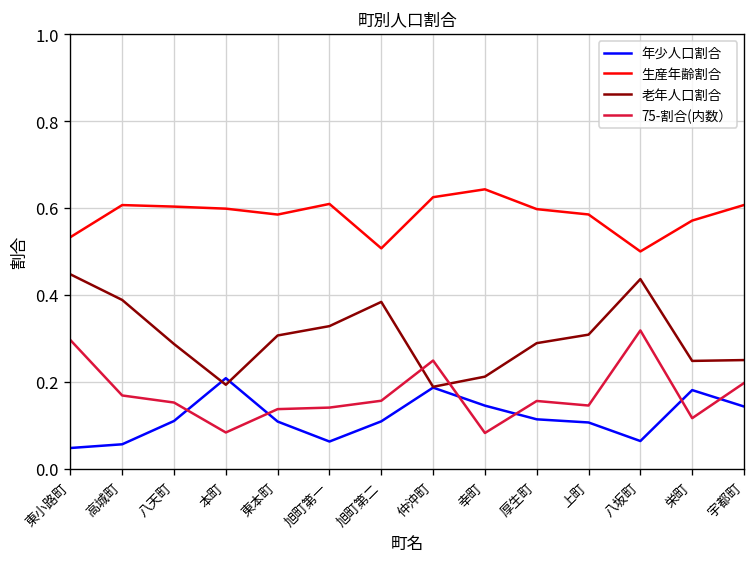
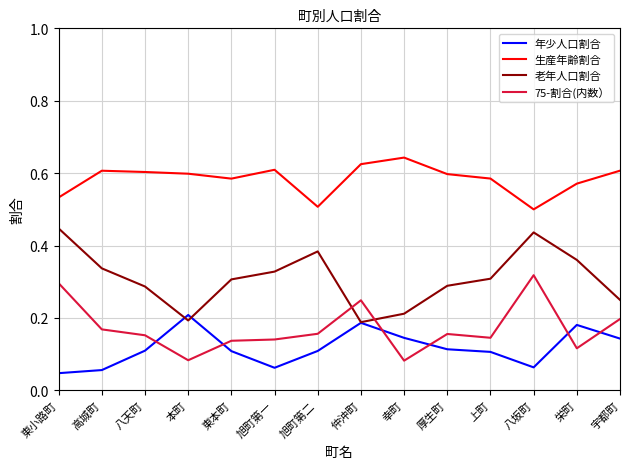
老年人口割合, 高城町: 0.39 -> 0.34
老年人口割合, 栄町: 0.25 -> 0.36
